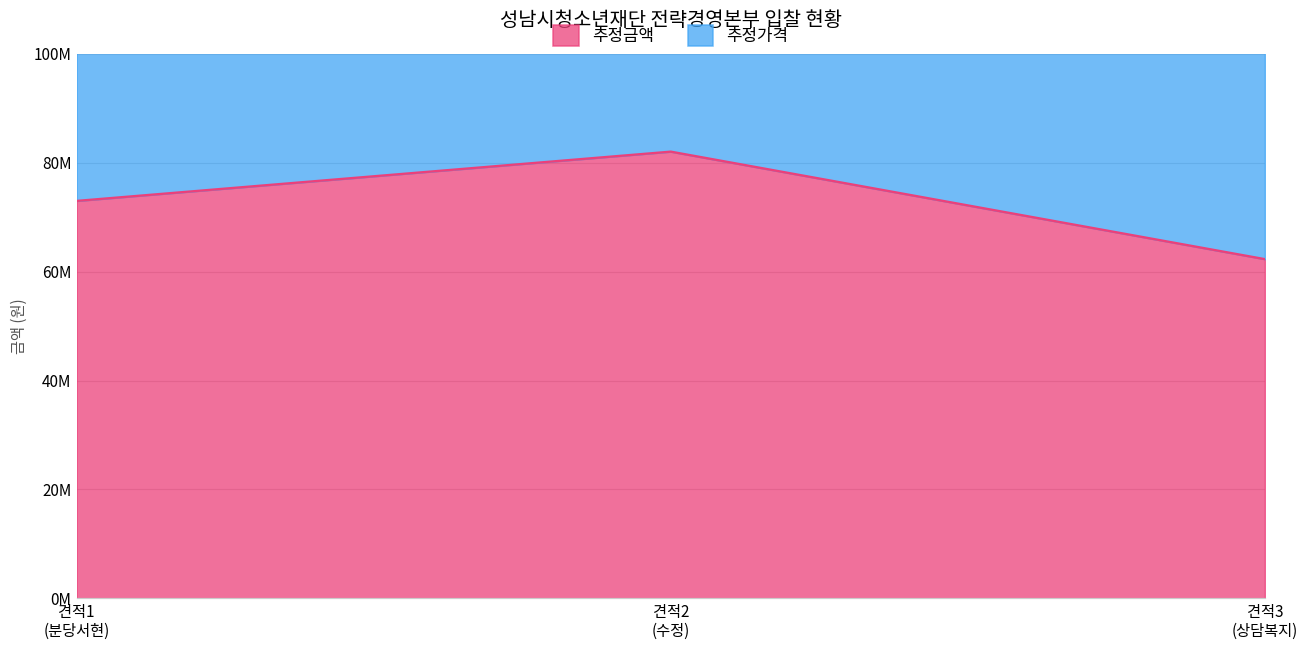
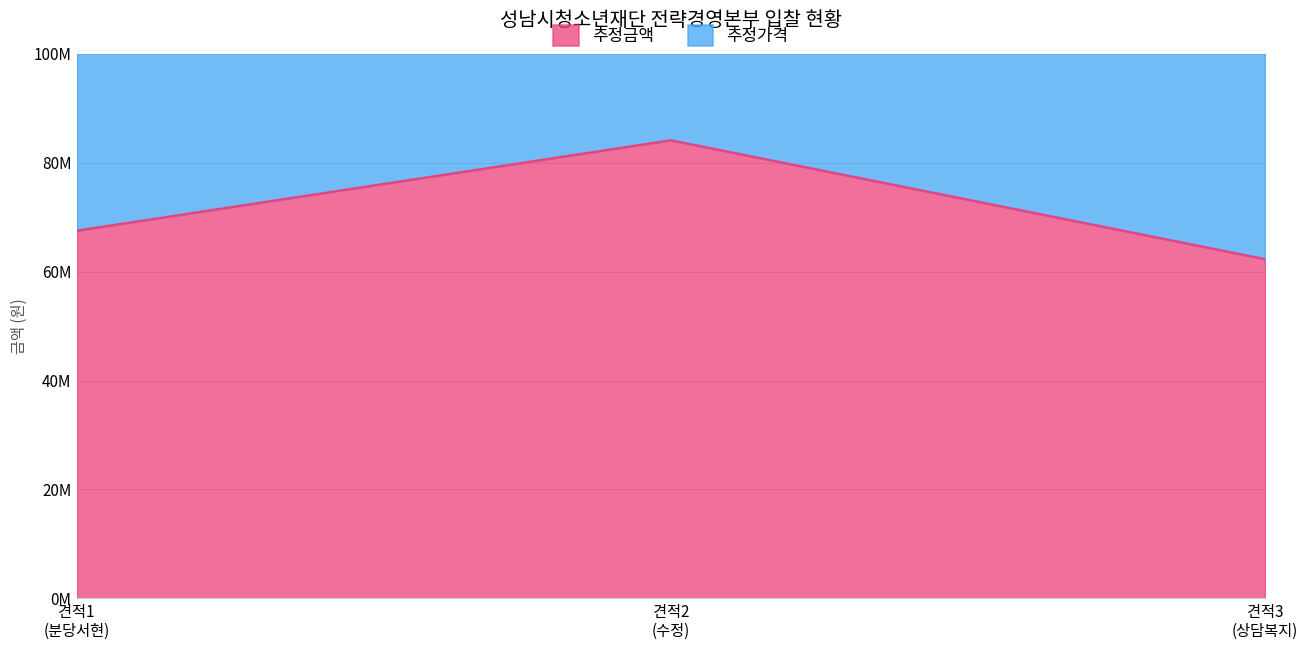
추정금액, 견적1 (분당서현): 73000000 -> 68000000
추정금액, 견적2 (수정): 82000000 -> 84000000
